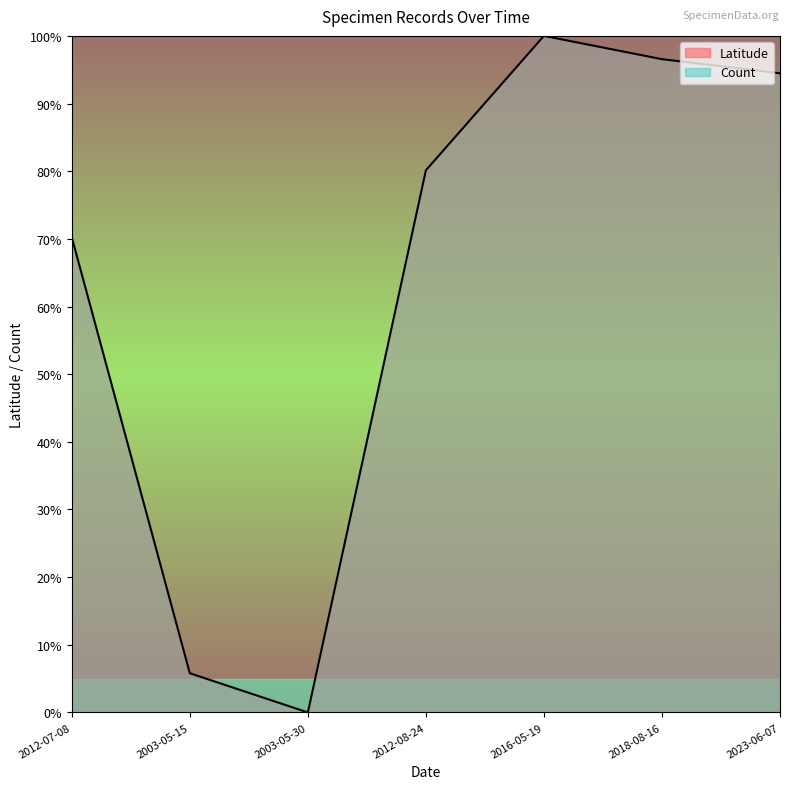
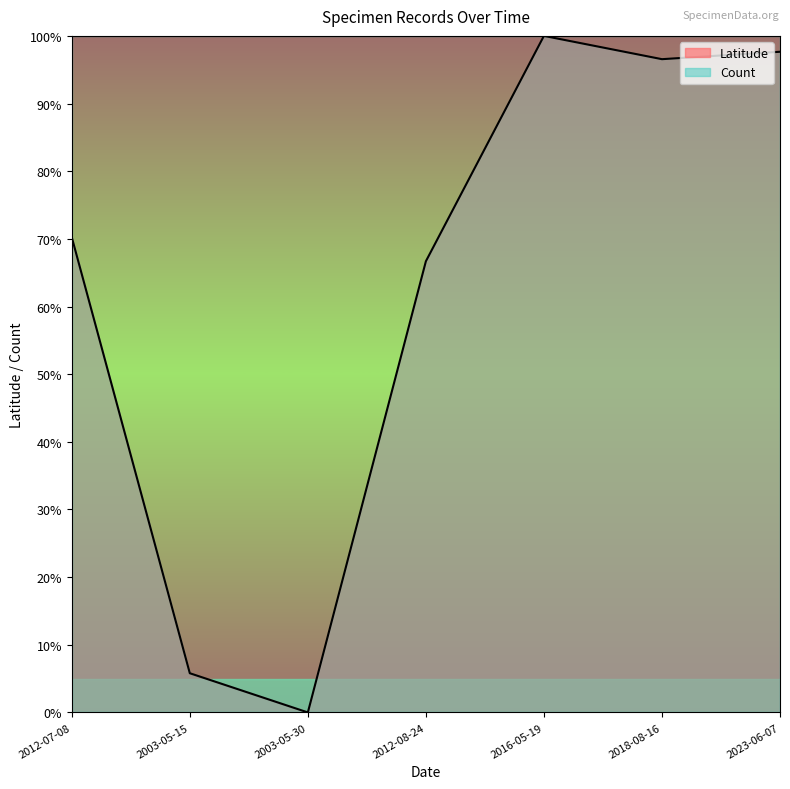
Latitude, 2012-08-24: 80% -> 67%
Latitude, 2023-06-07: 94% -> 98%
